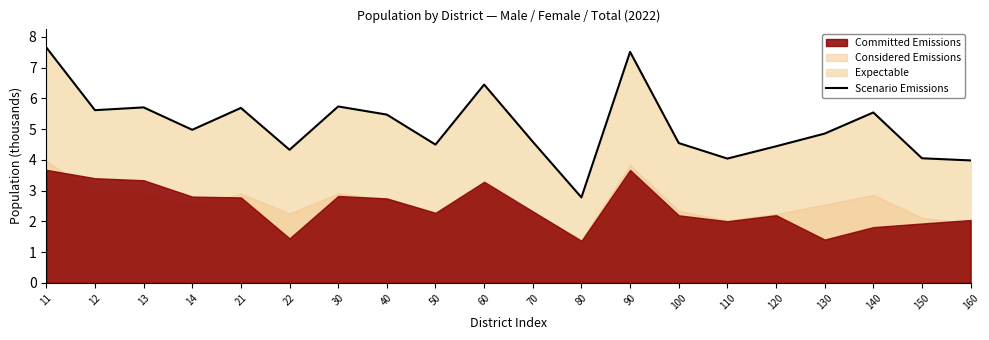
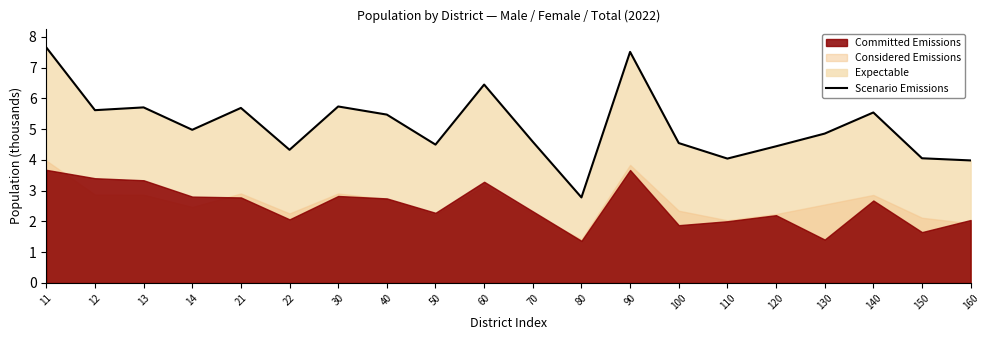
Committed Emissions, 22: 1.4 -> 2.1
Committed Emissions, 100: 2.2 -> 1.9
Committed Emissions, 140: 1.8 -> 2.7
Committed Emissions, 150: 1.9 -> 1.7
